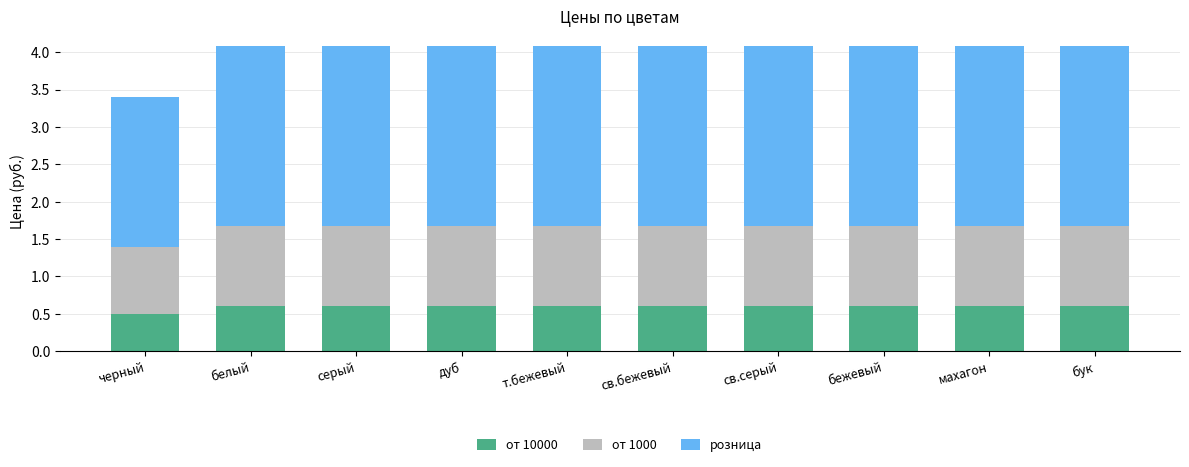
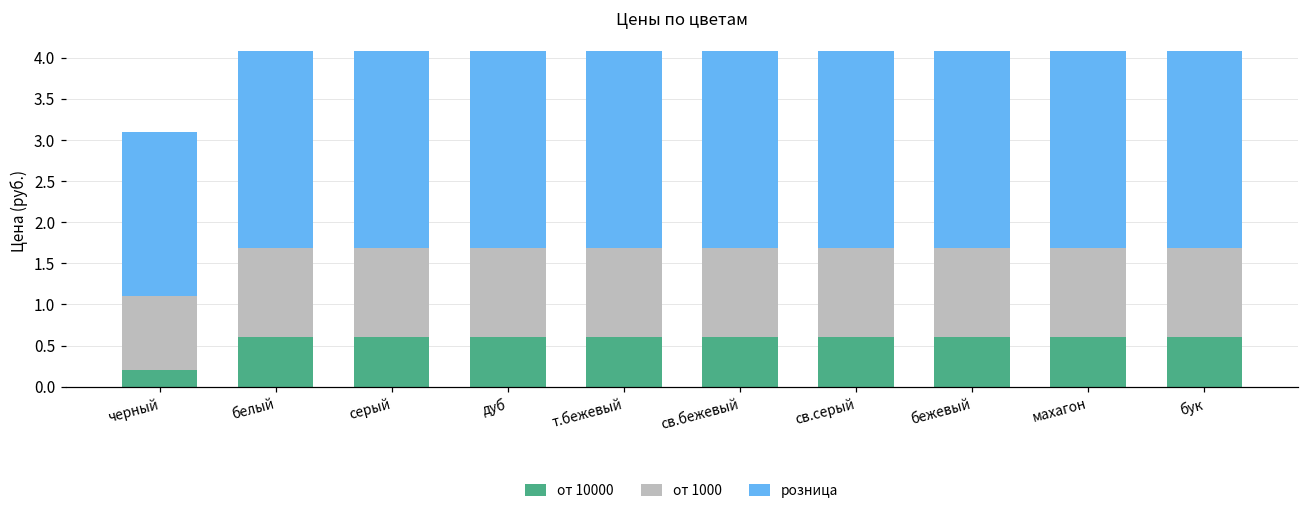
от 10000, черный: 0.5 -> 0.2
